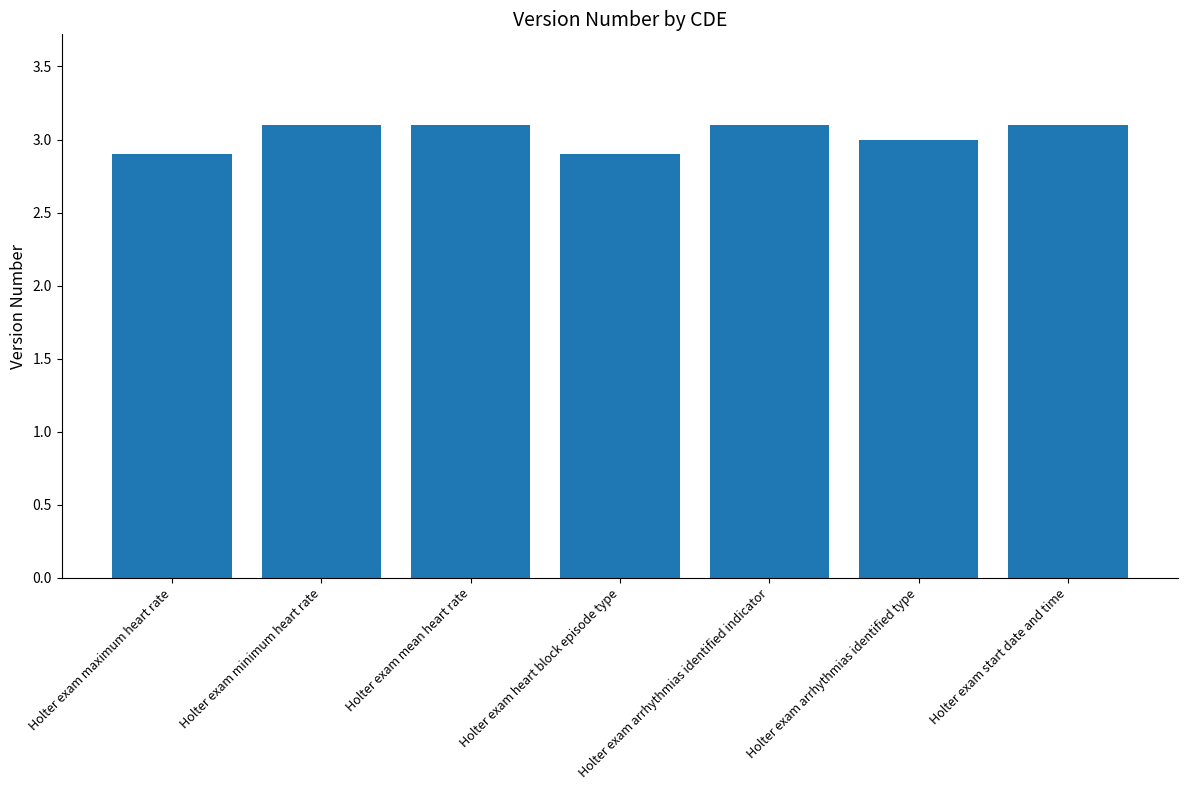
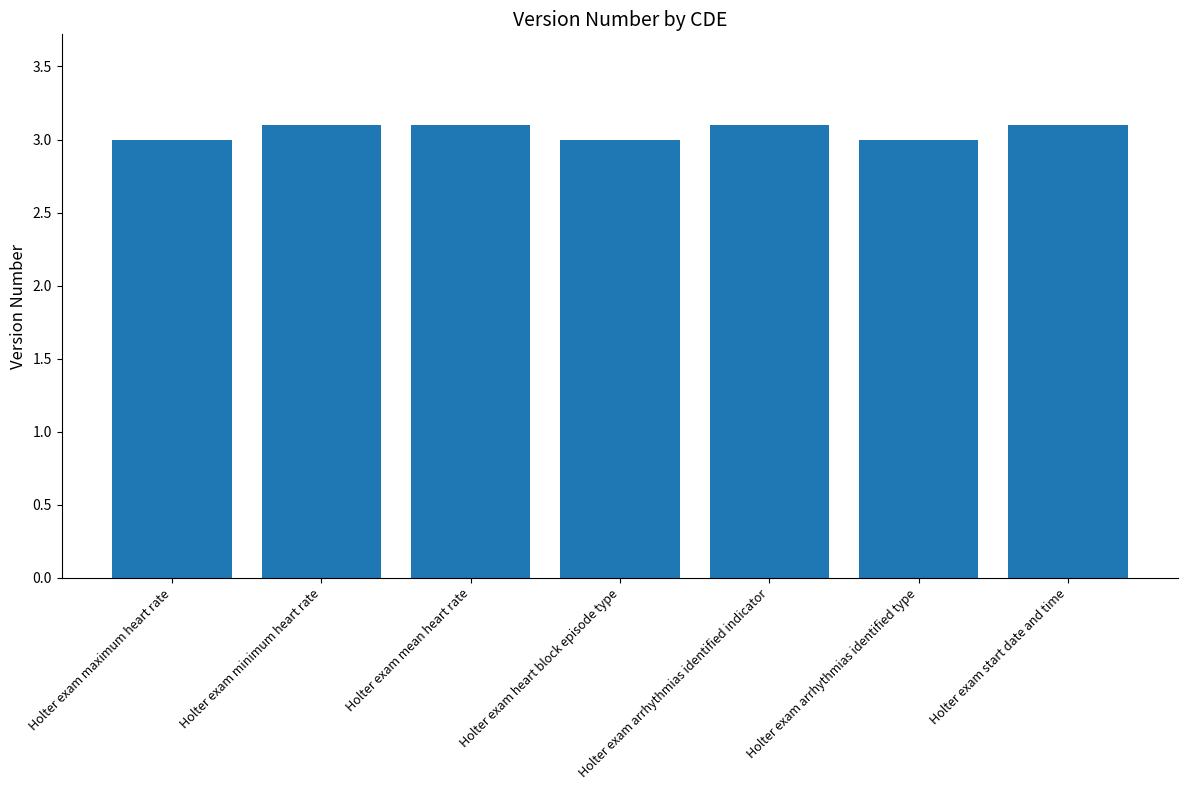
Holter exam maximum heart rate: 2.9 -> 3.0
Holter exam heart block episode type: 2.9 -> 3.0
